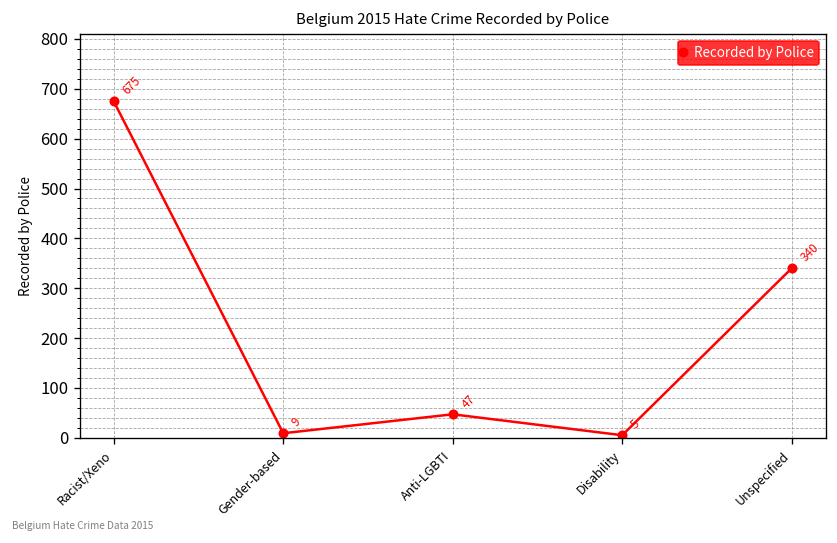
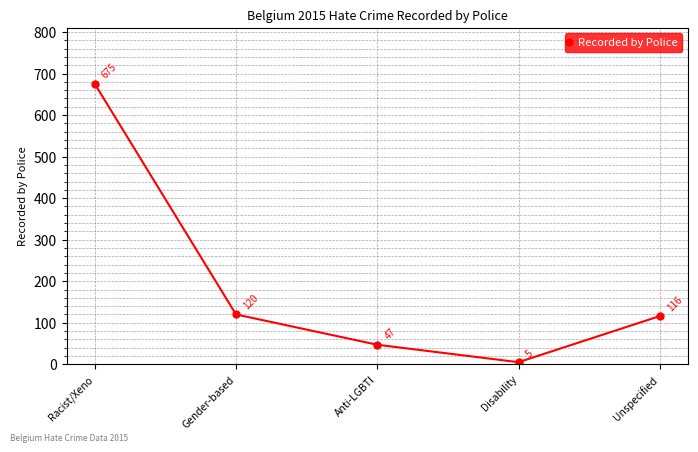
Gender-based: 9 -> 120
Unspecified: 340 -> 116
